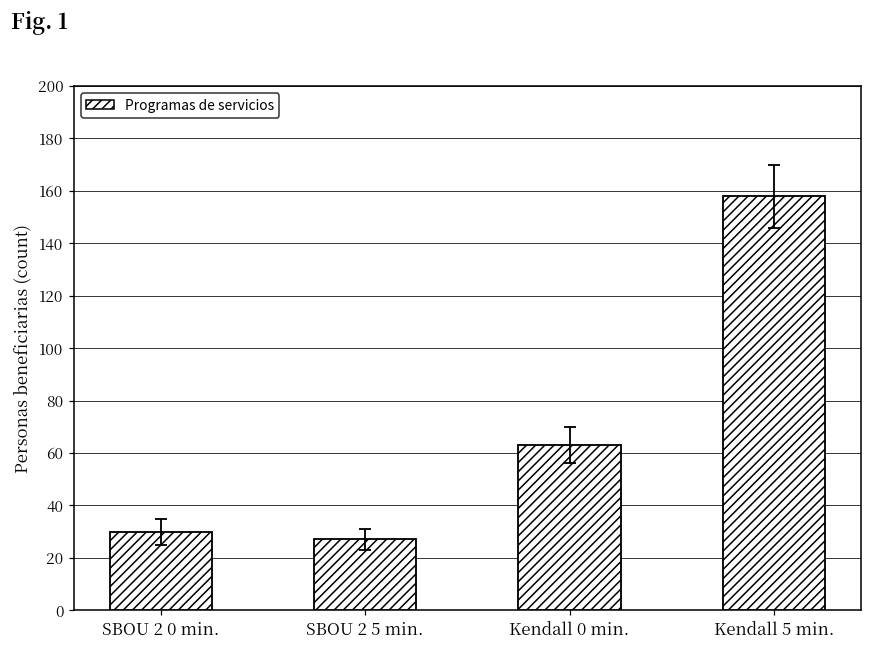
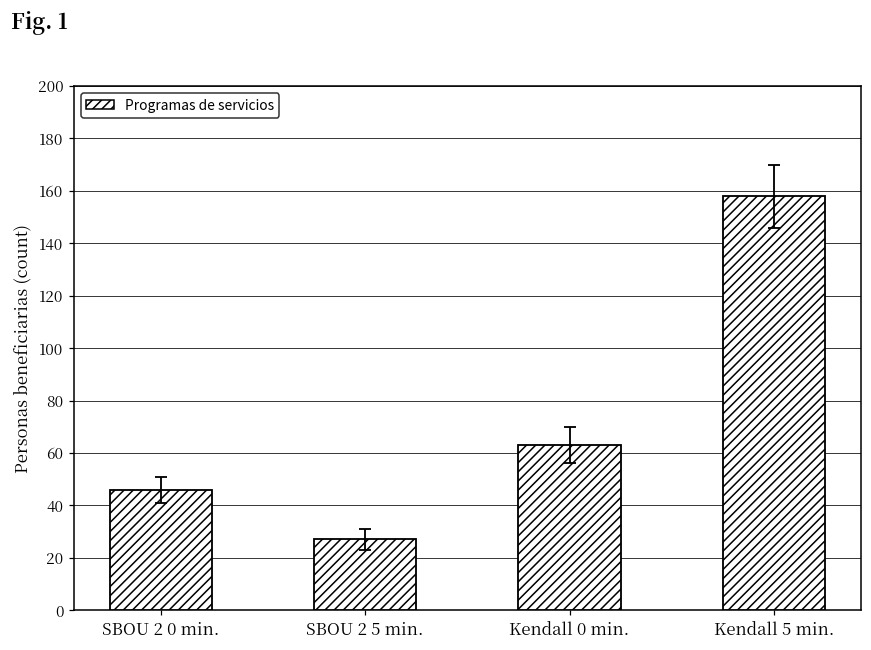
Programas de servicios, SBOU 2 0 min.: 30 -> 46
